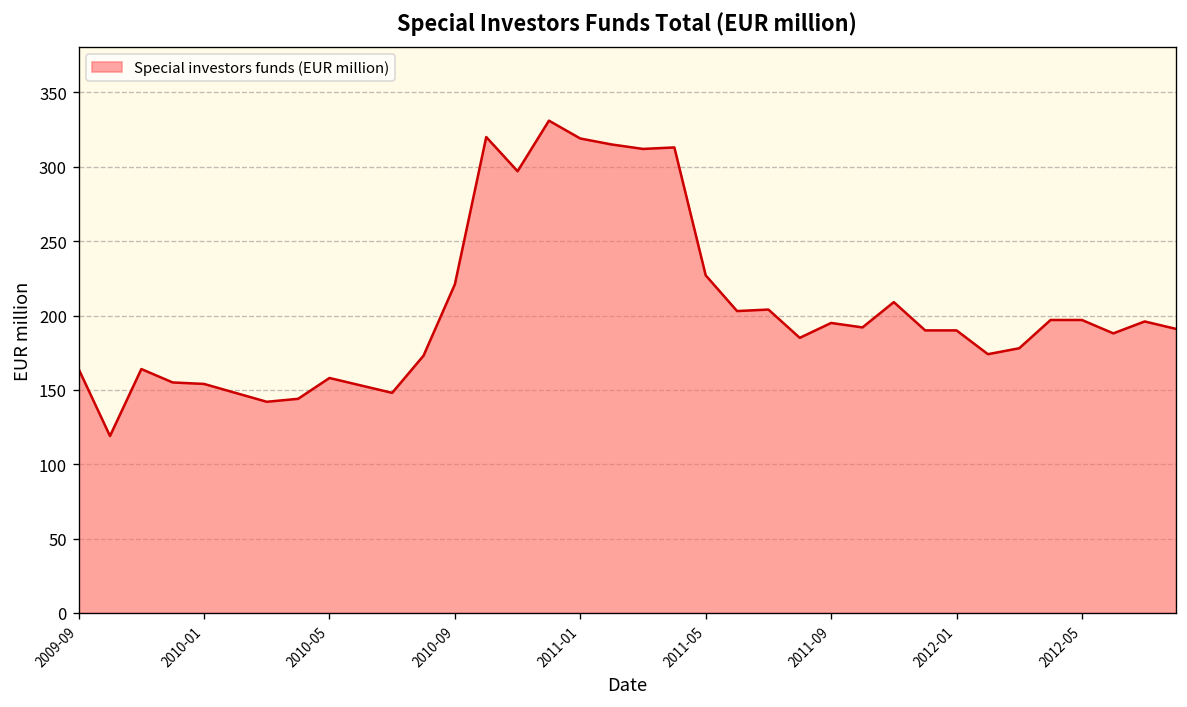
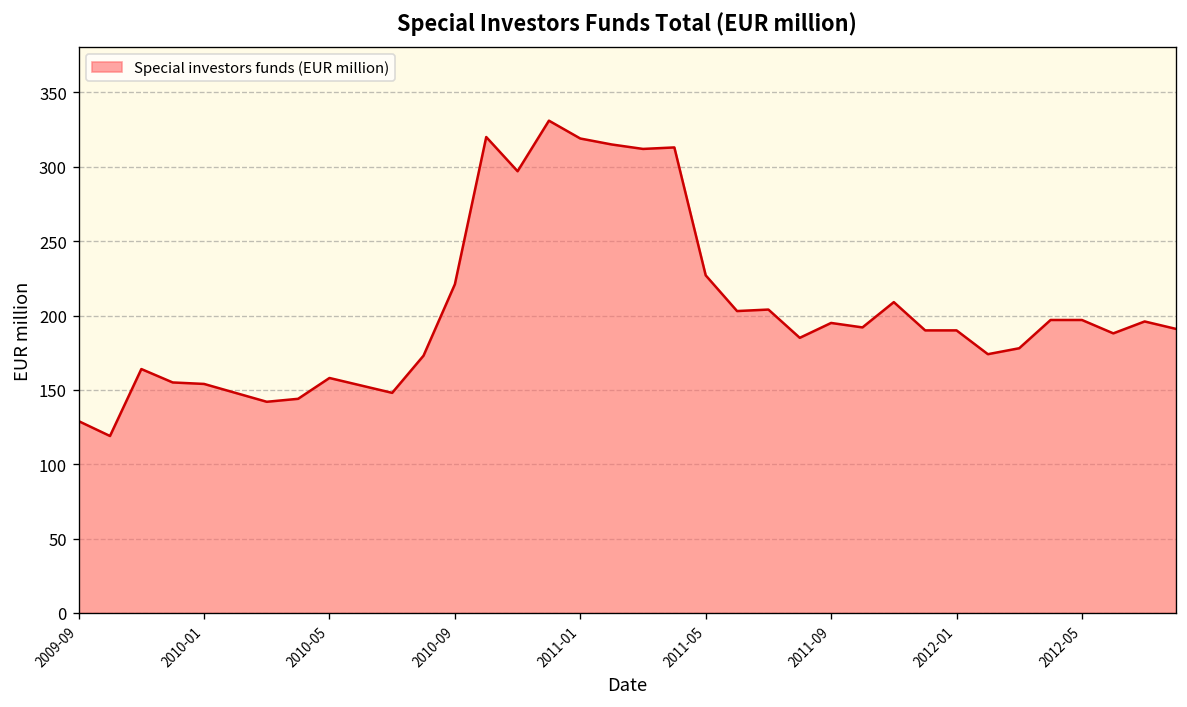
2009-09: 164 -> 129
